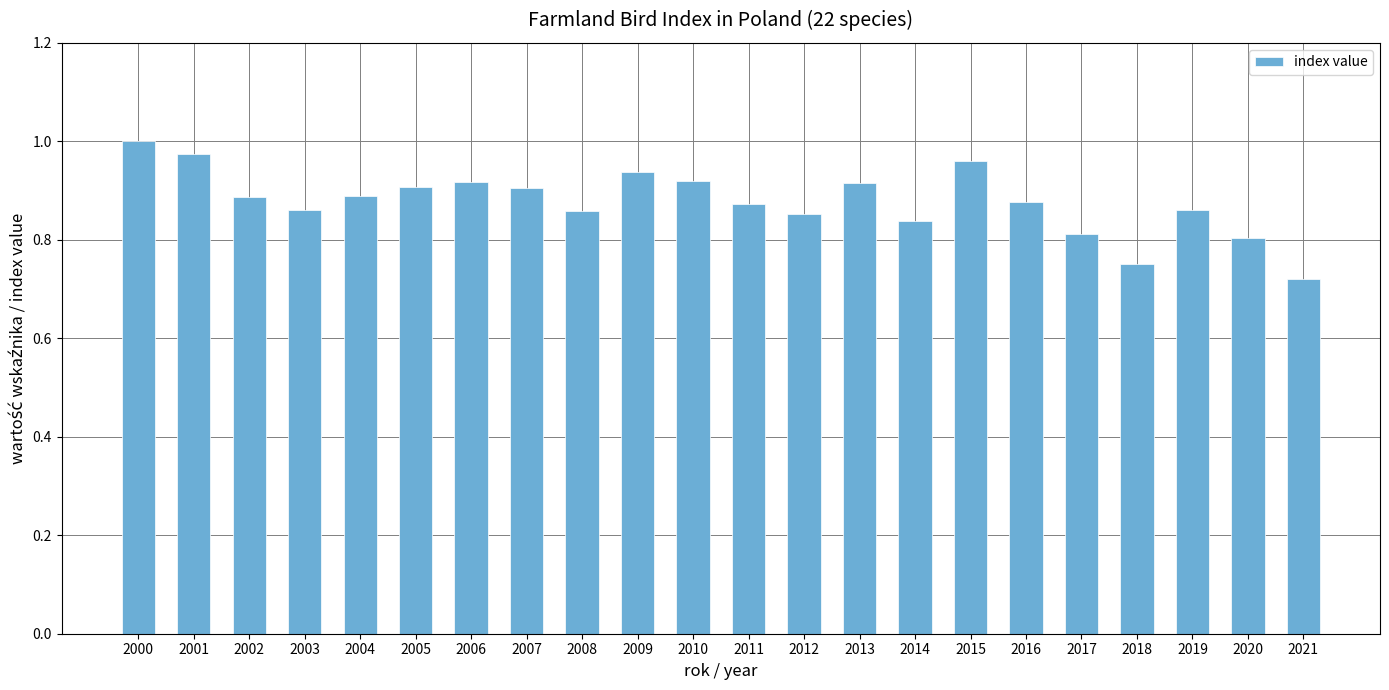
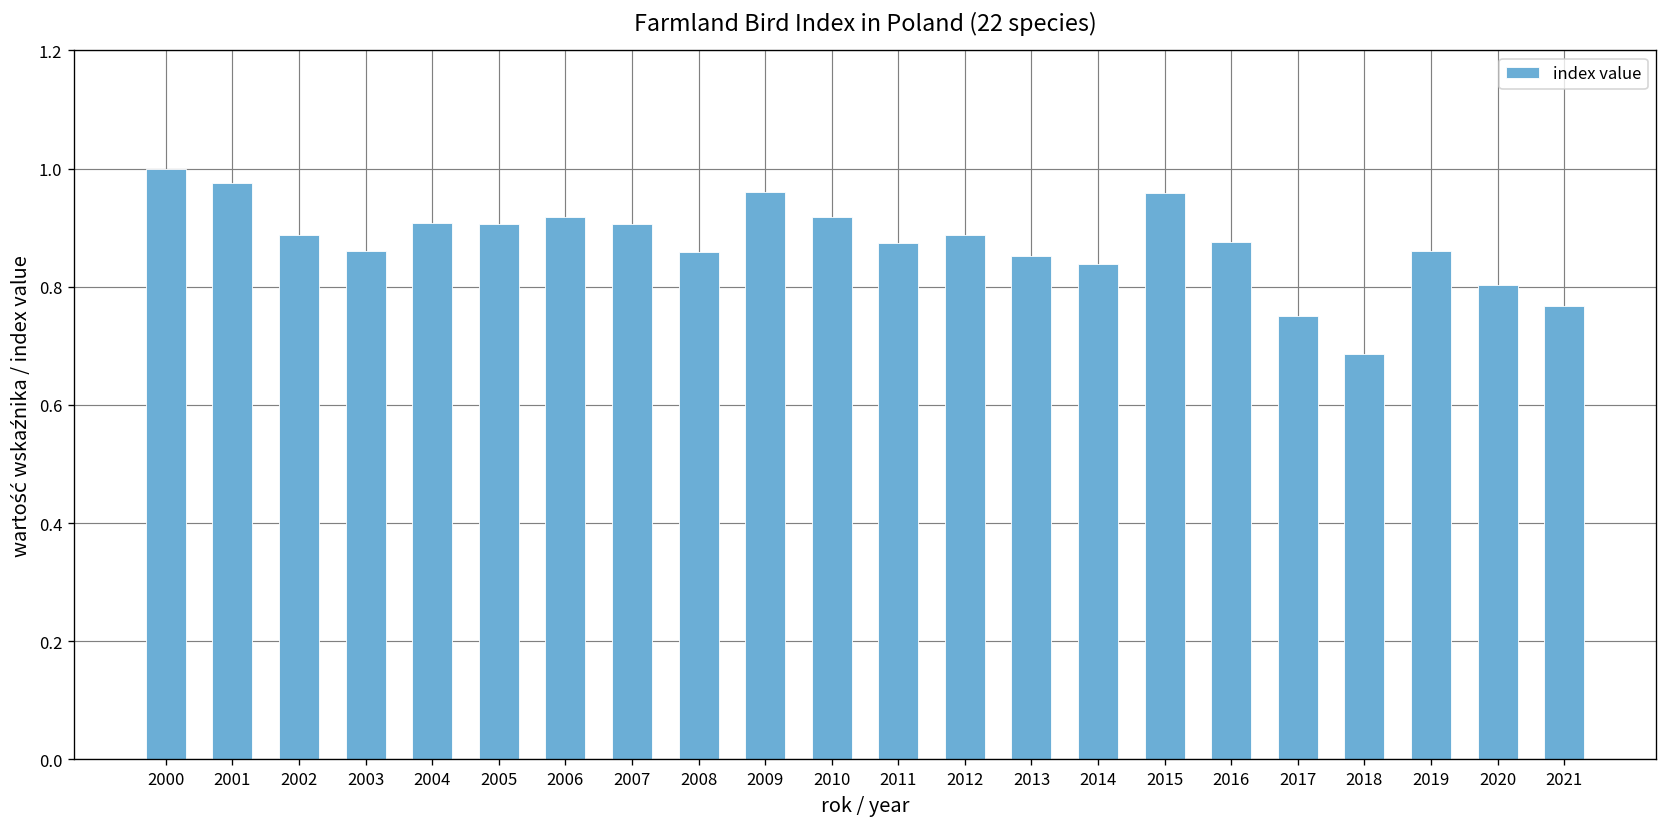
2004: 0.89 -> 0.91
2009: 0.94 -> 0.96
2012: 0.85 -> 0.89
2013: 0.92 -> 0.85
2017: 0.81 -> 0.75
2018: 0.75 -> 0.69
2021: 0.72 -> 0.77
